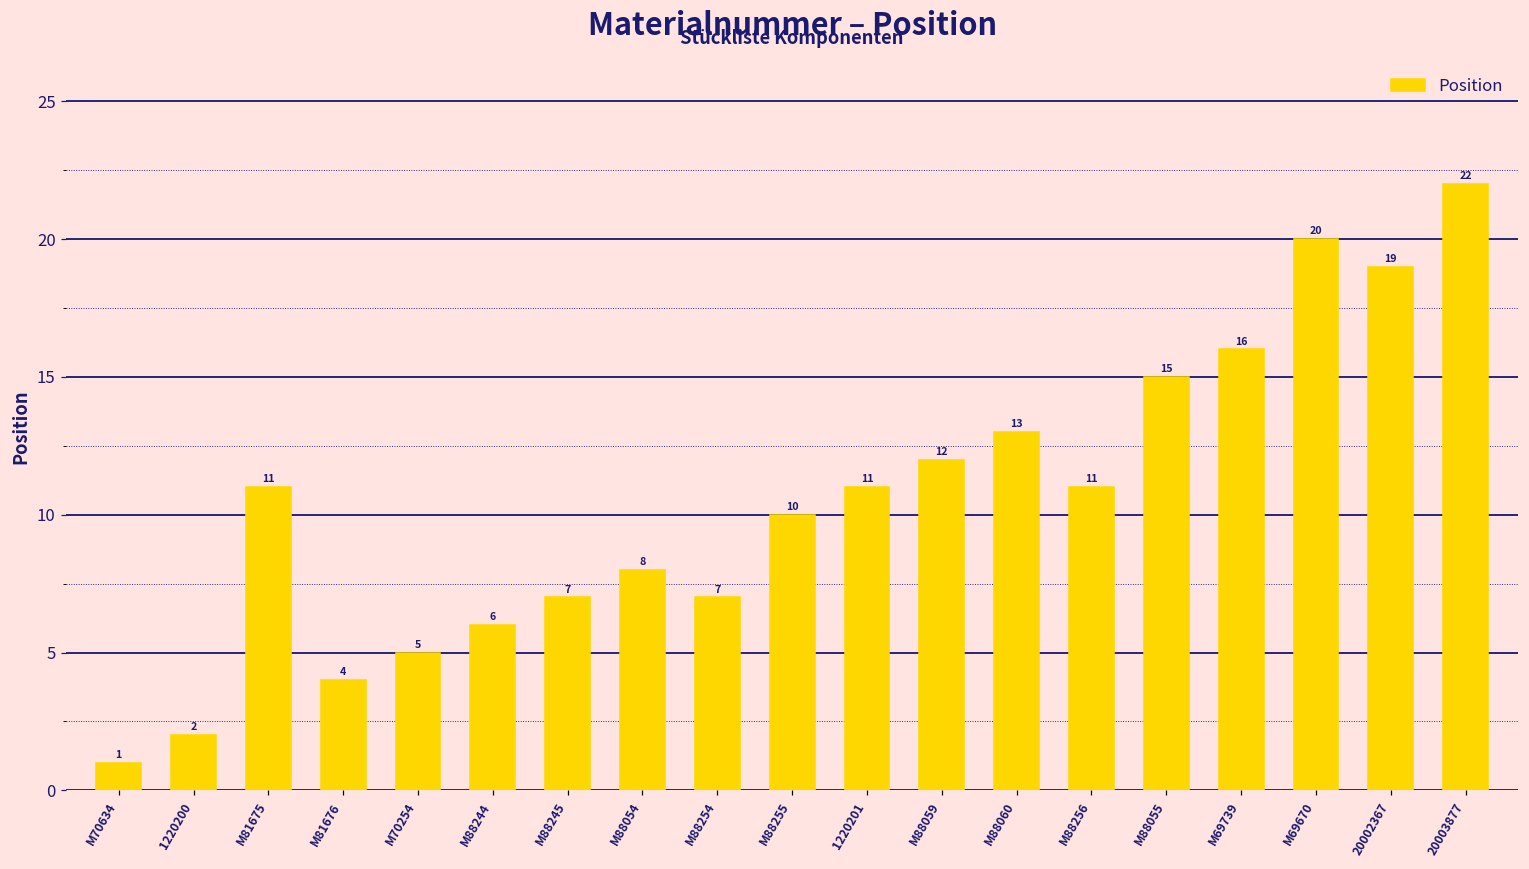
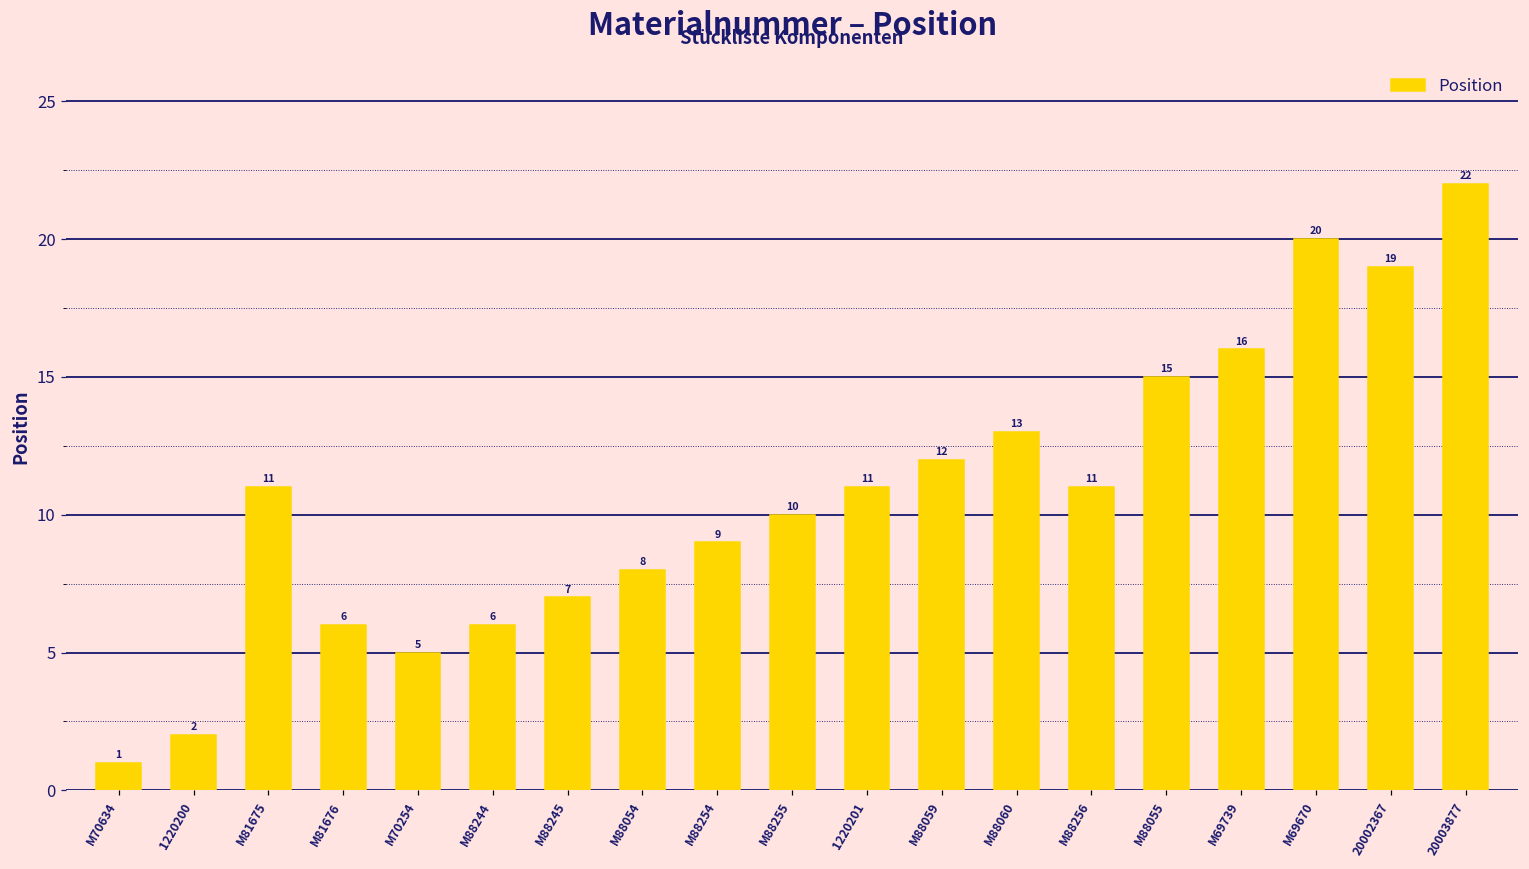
M81676: 4 -> 6
M88254: 7 -> 9
